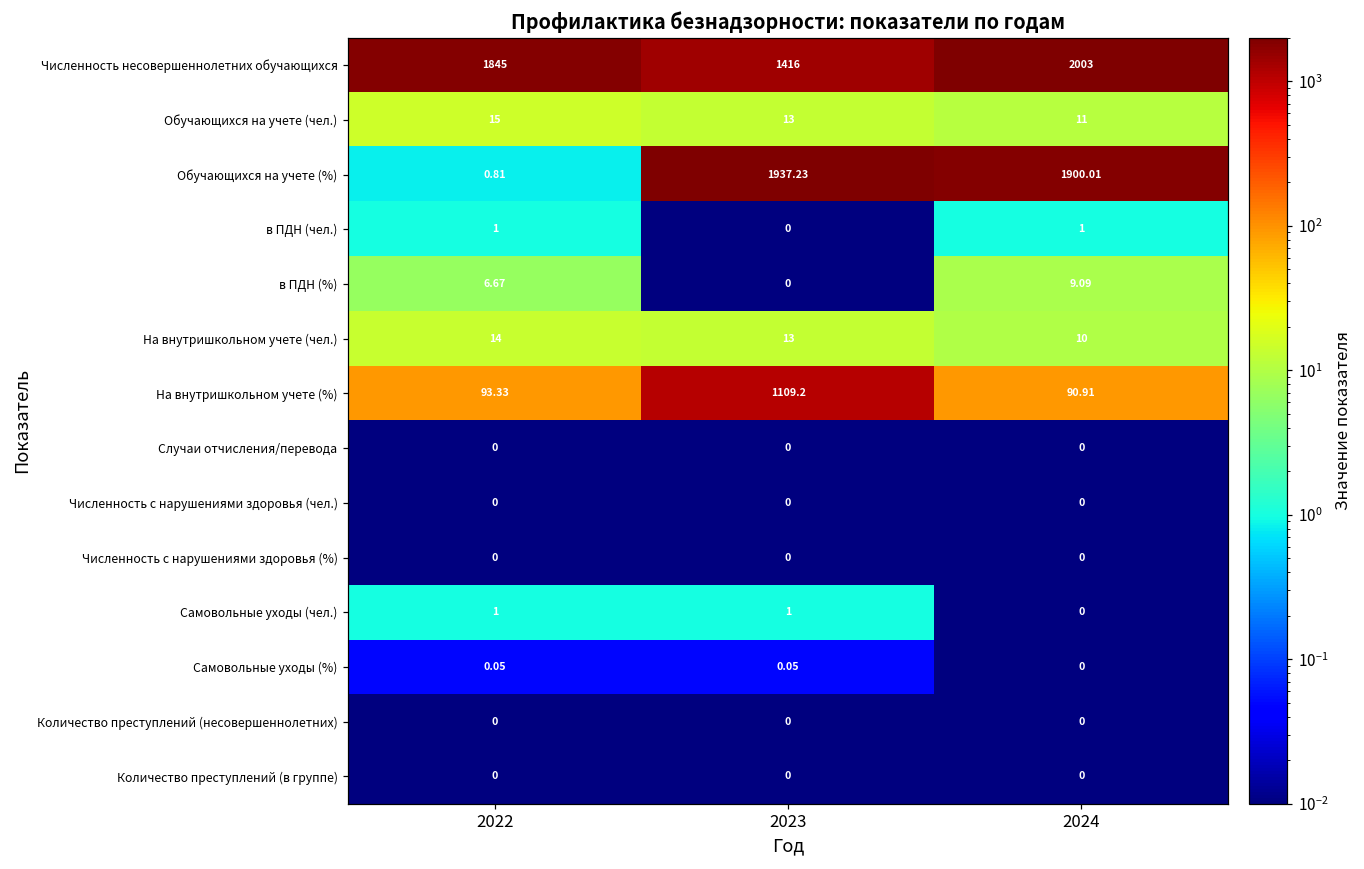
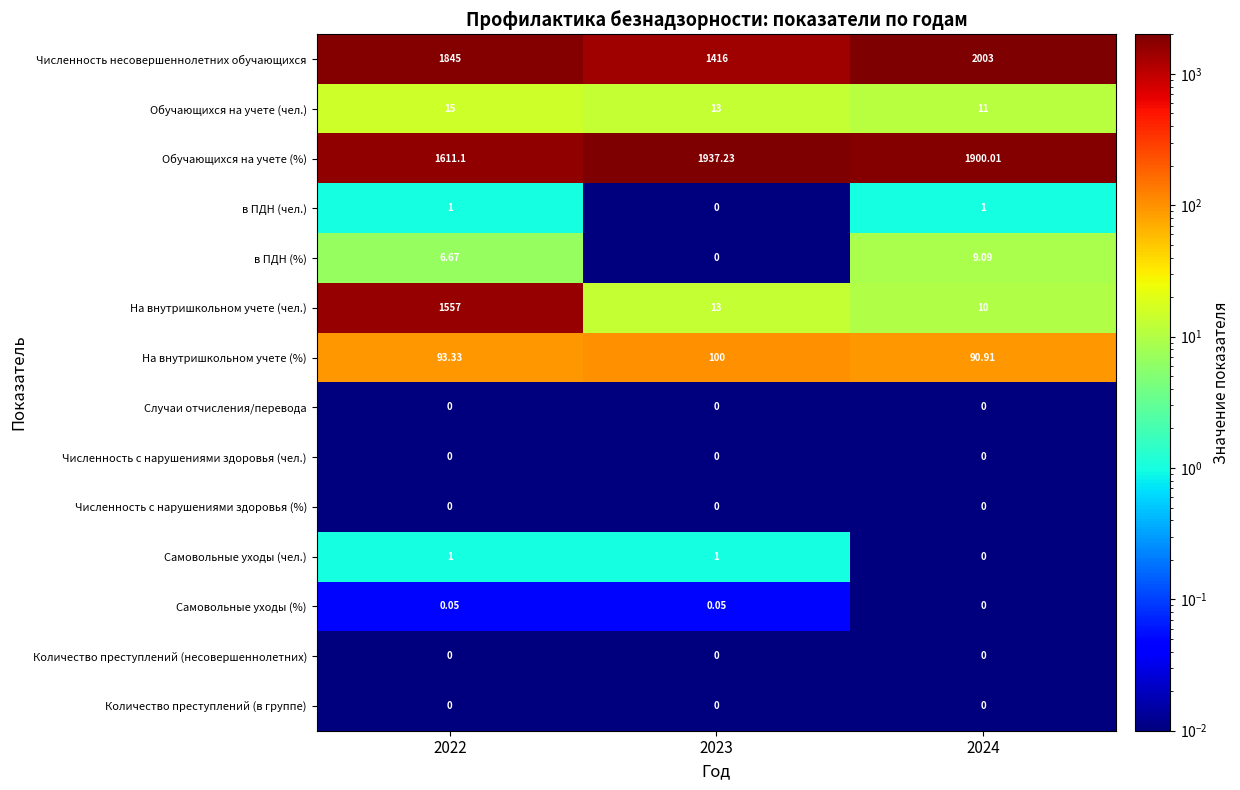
Обучающихся на учете (%), 2022: 0.81 -> 1611.1
На внутришкольном учете (чел.), 2022: 14 -> 1557
На внутришкольном учете (%), 2023: 1109.2 -> 100
